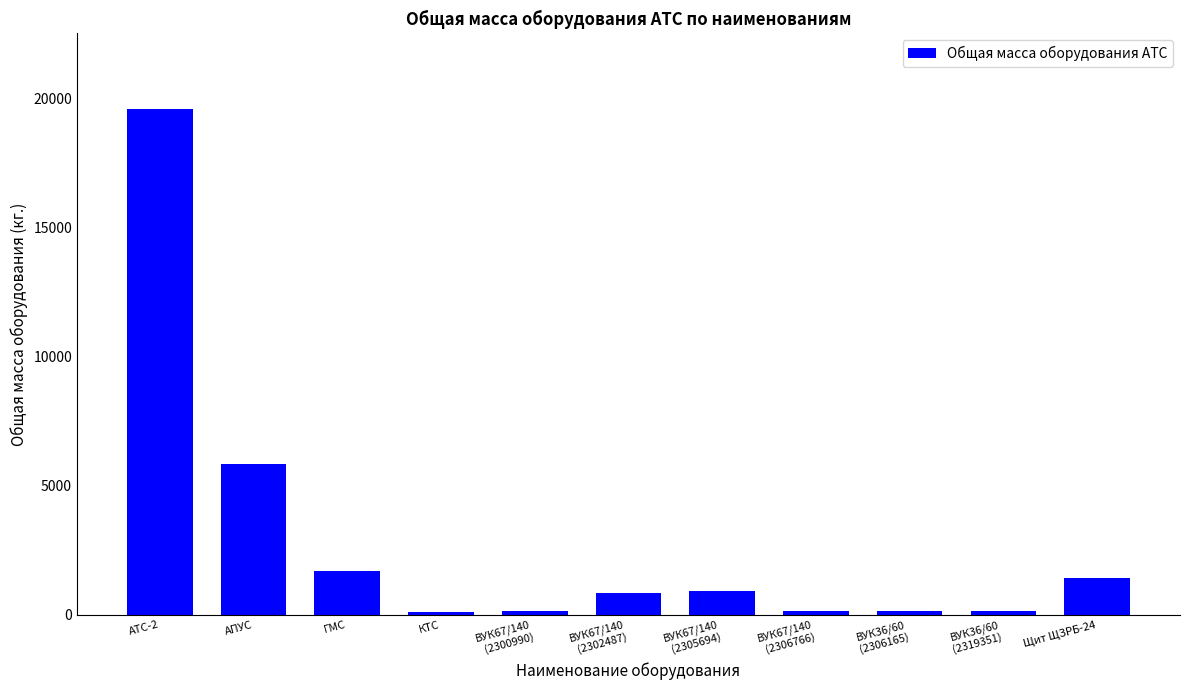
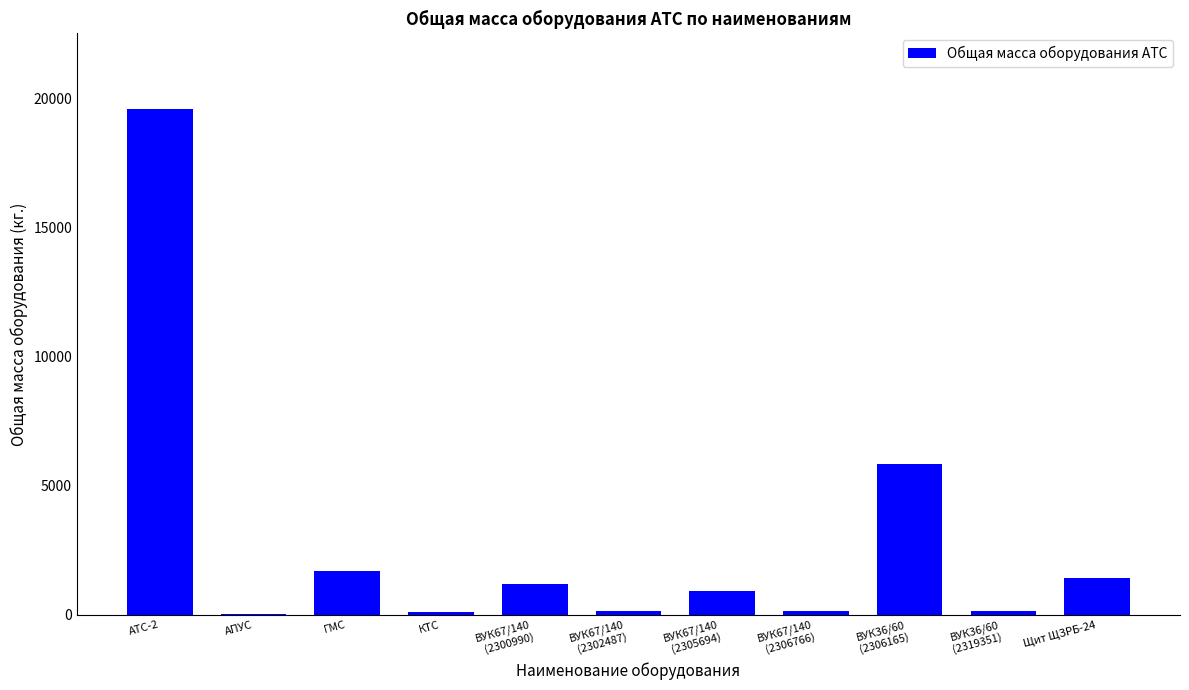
АПУС: 5800 -> 0
ВУК67/140 (2300990): 200 -> 1200
ВУК67/140 (2302487): 800 -> 200
ВУК36/60 (2306165): 200 -> 5900
